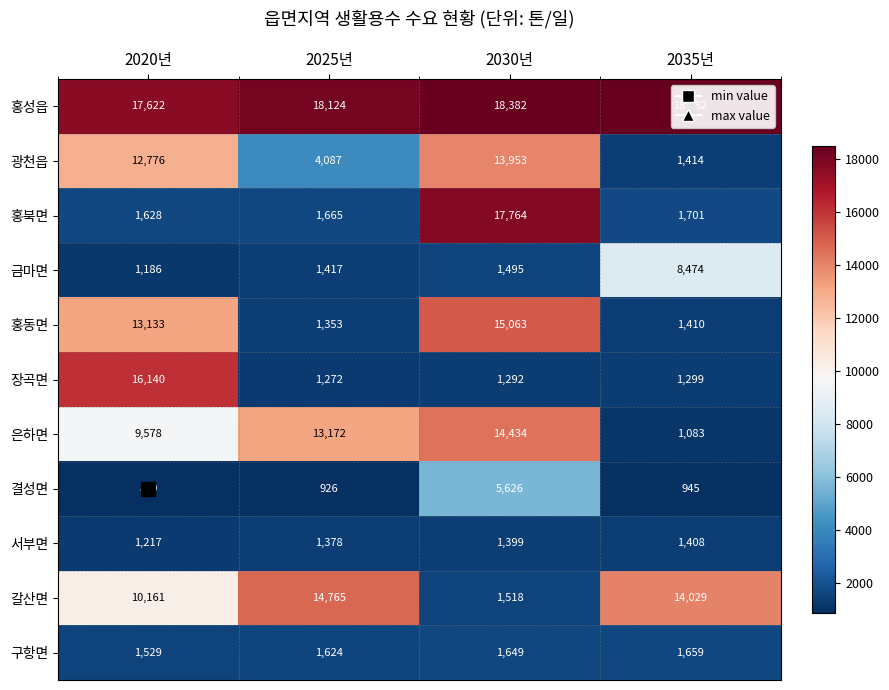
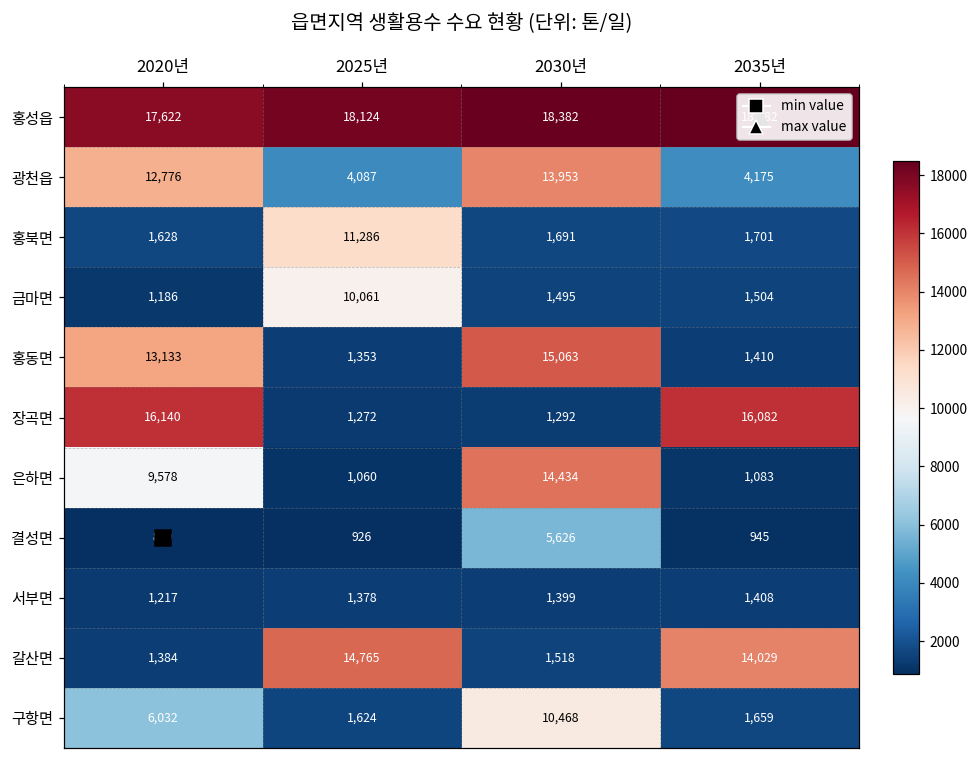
광천읍, 2035년: 1,414 -> 4,175
홍북면, 2025년: 1,665 -> 11,286
홍북면, 2030년: 17,764 -> 1,691
금마면, 2025년: 1,417 -> 10,061
금마면, 2035년: 8,474 -> 1,504
장곡면, 2035년: 1,299 -> 16,082
은하면, 2025년: 13,172 -> 1,060
갈산면, 2020년: 10,161 -> 1,384
구항면, 2020년: 1,529 -> 6,032
구항면, 2030년: 1,649 -> 10,468
